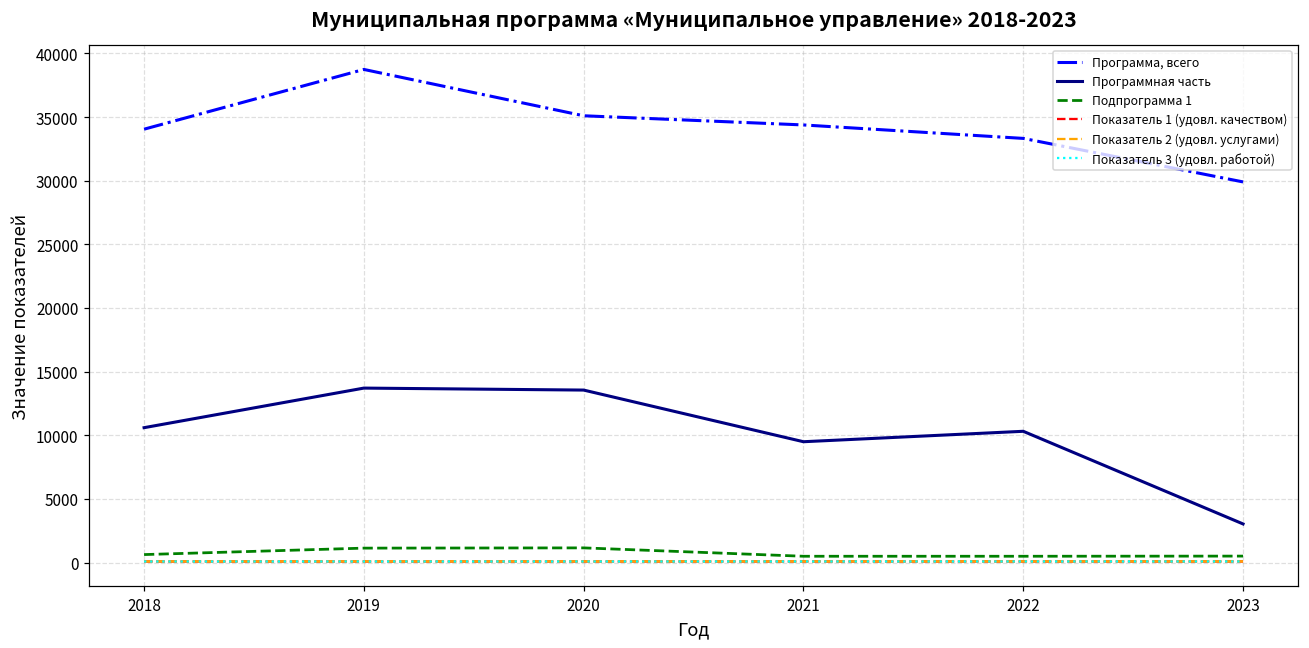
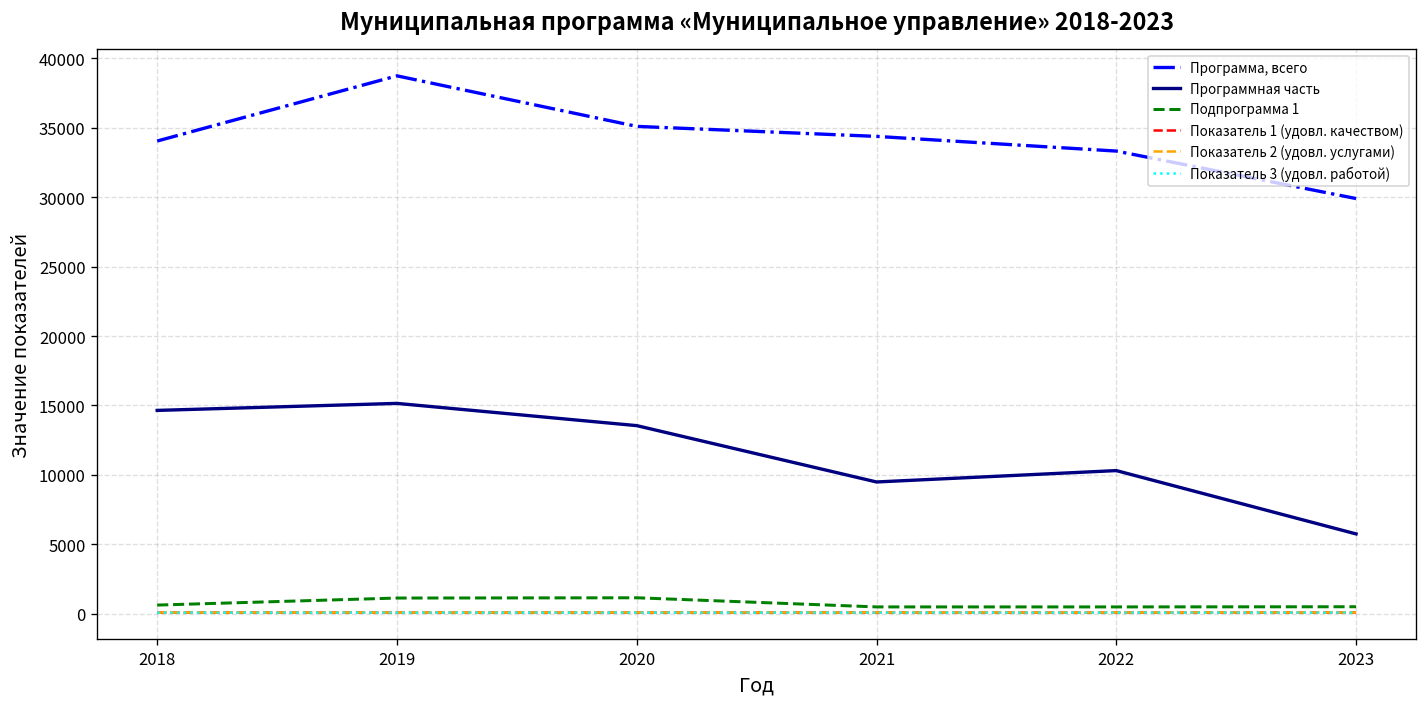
Программная часть, 2018: 10600 -> 14600
Программная часть, 2019: 13700 -> 15100
Программная часть, 2023: 3000 -> 5700
